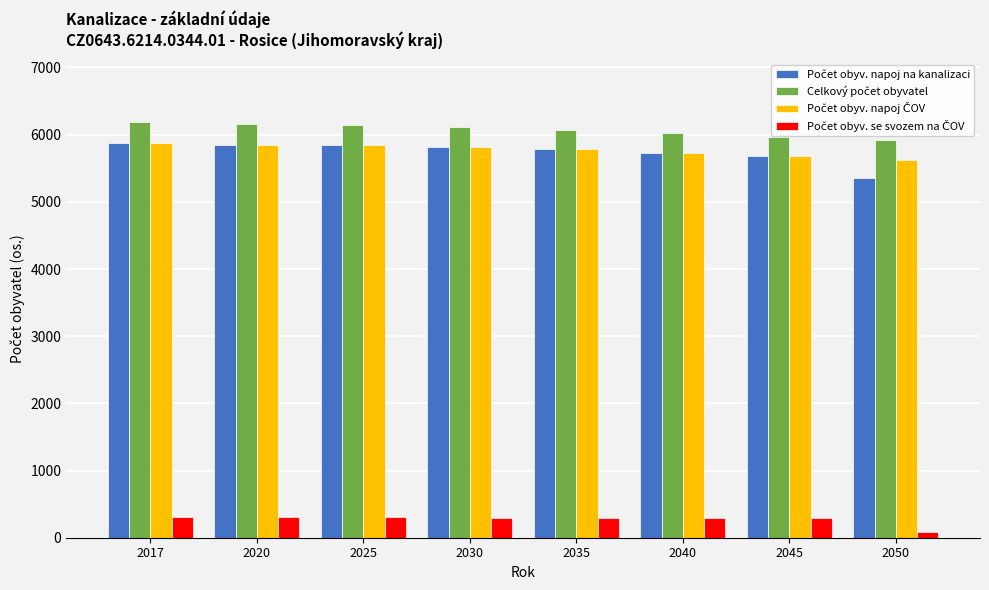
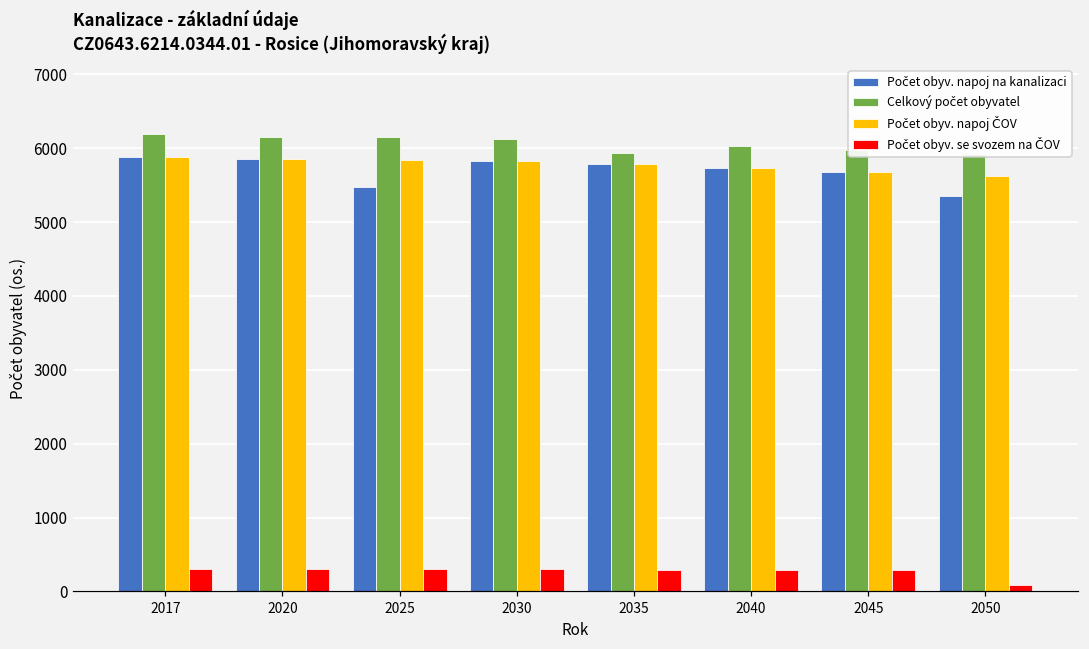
Počet obyv. napoj na kanalizaci, 2025: 5800 -> 5500
Celkový počet obyvatel, 2035: 6100 -> 5900
